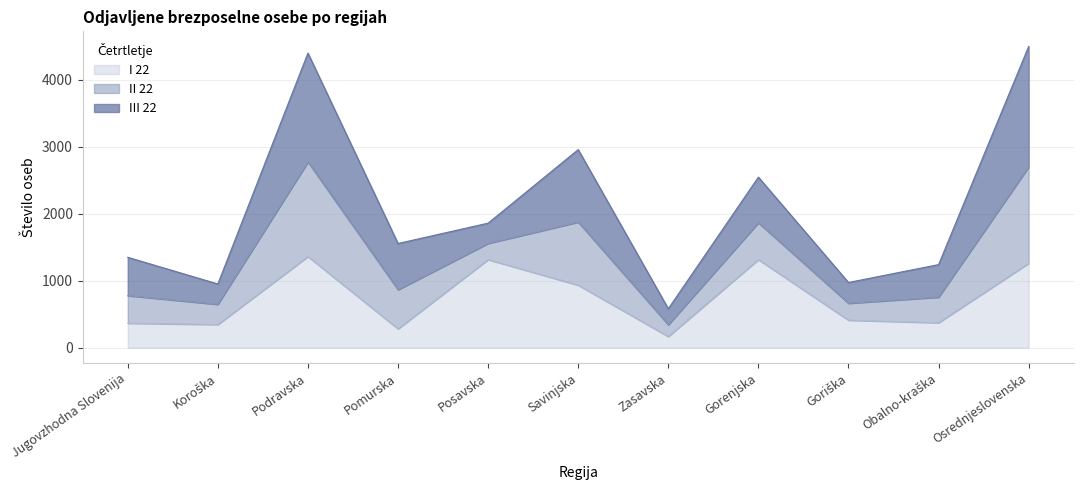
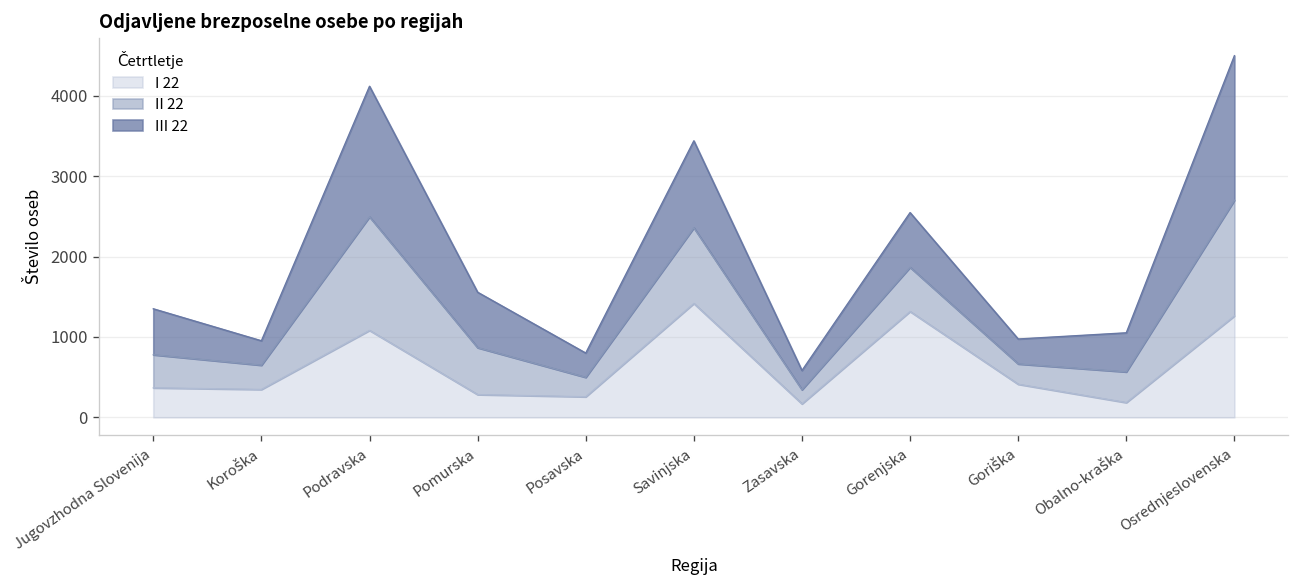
I 22, Podravska: 1400 -> 1100
I 22, Posavska: 1300 -> 300
I 22, Savinjska: 900 -> 1400
I 22, Obalno-kraška: 400 -> 200
